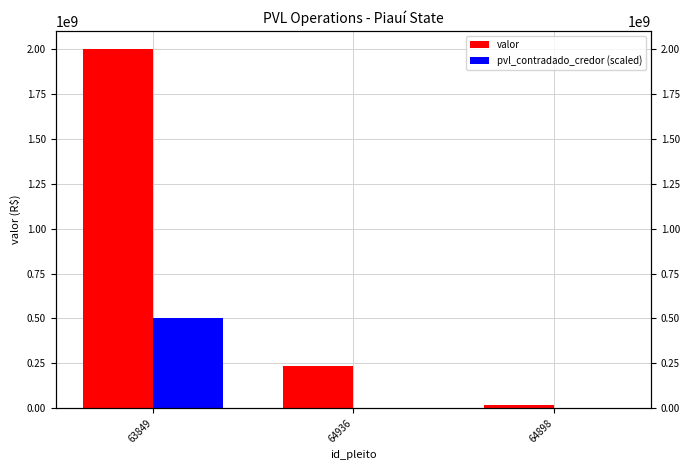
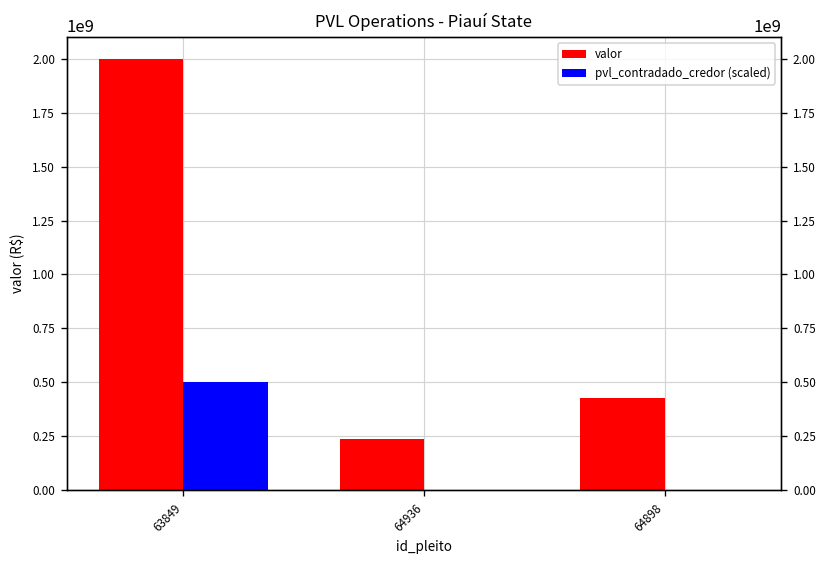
valor, 64898: 20000000 -> 430000000
